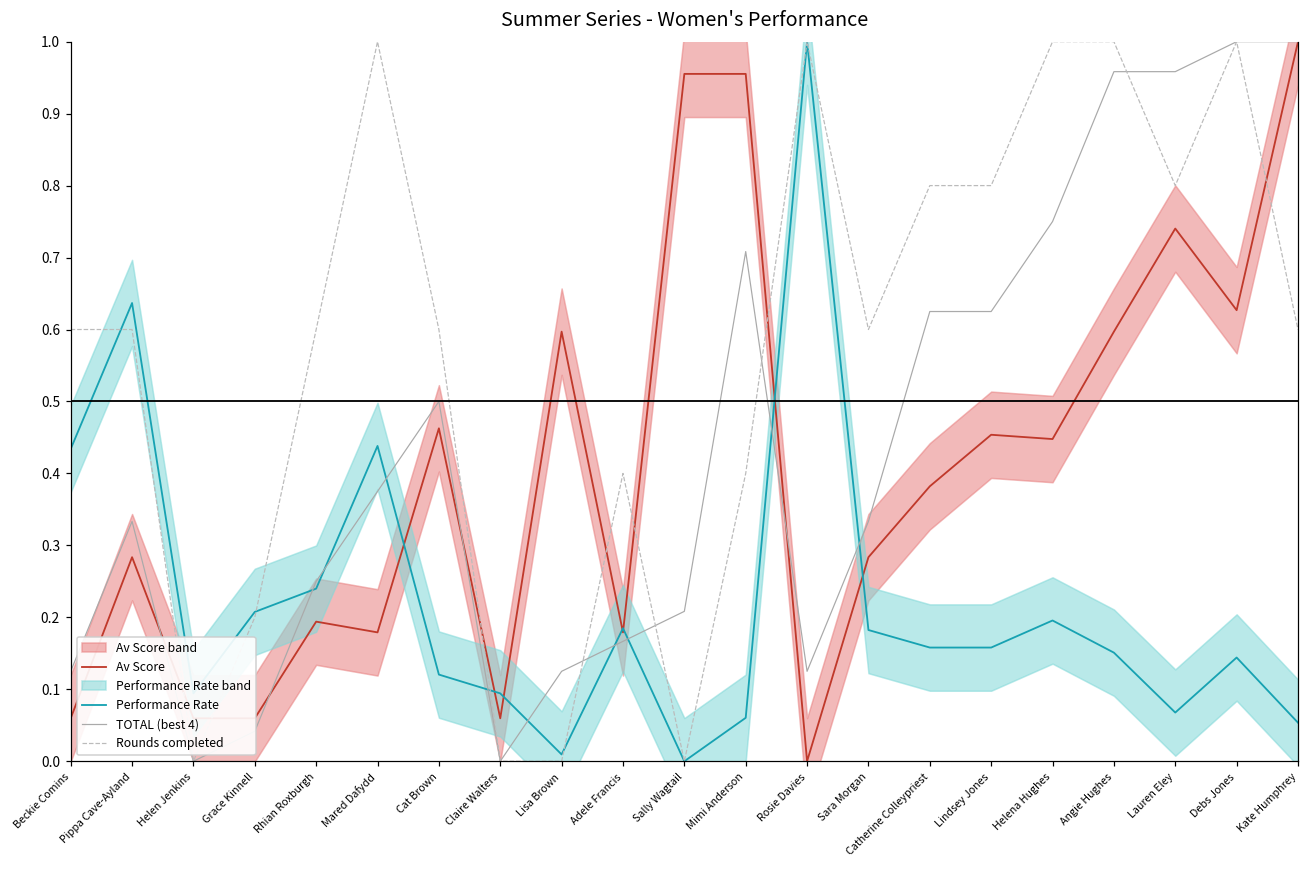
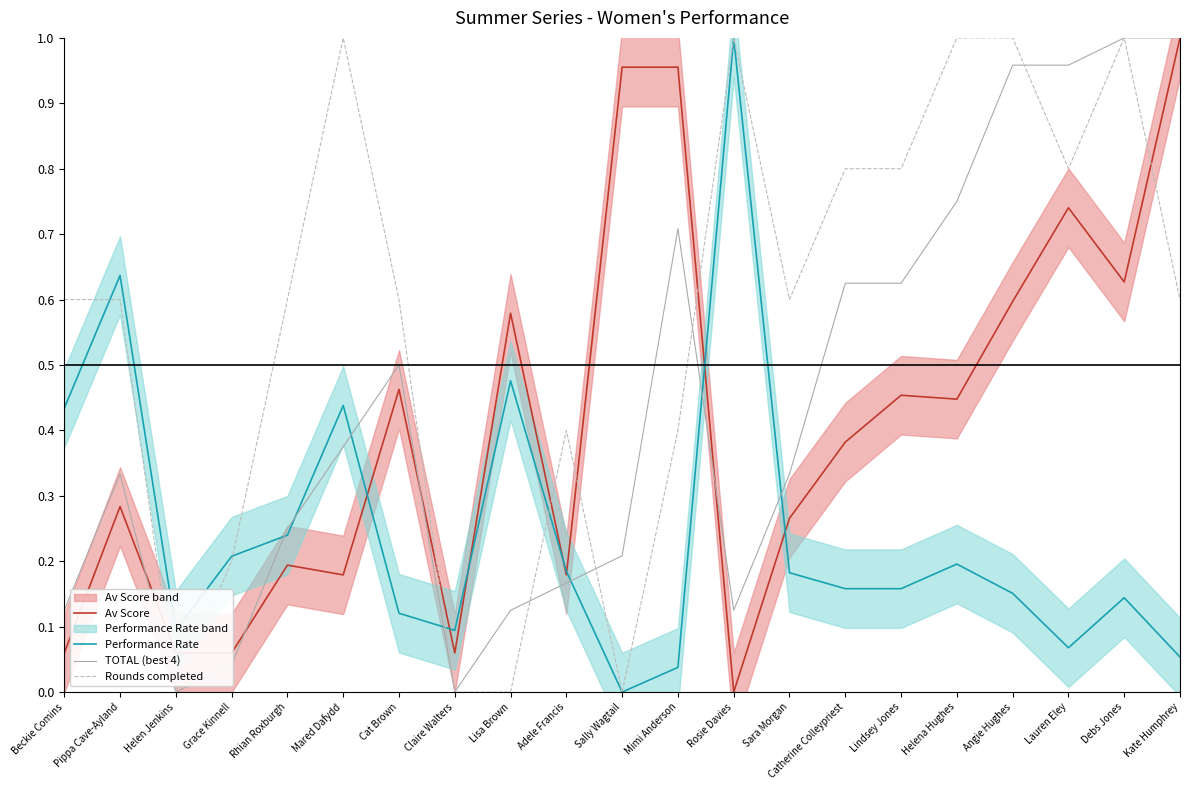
Av Score, Lisa Brown: 0.60 -> 0.58
Performance Rate, Lisa Brown: 0.01 -> 0.48
Performance Rate, Mimi Anderson: 0.06 -> 0.04
Av Score, Sara Morgan: 0.28 -> 0.27
